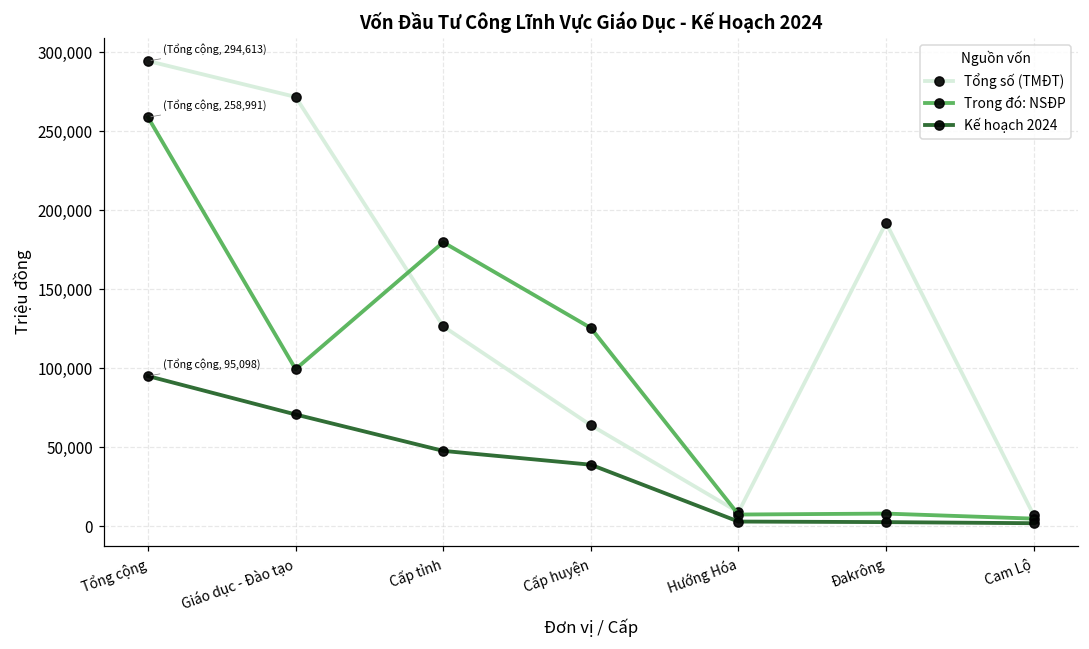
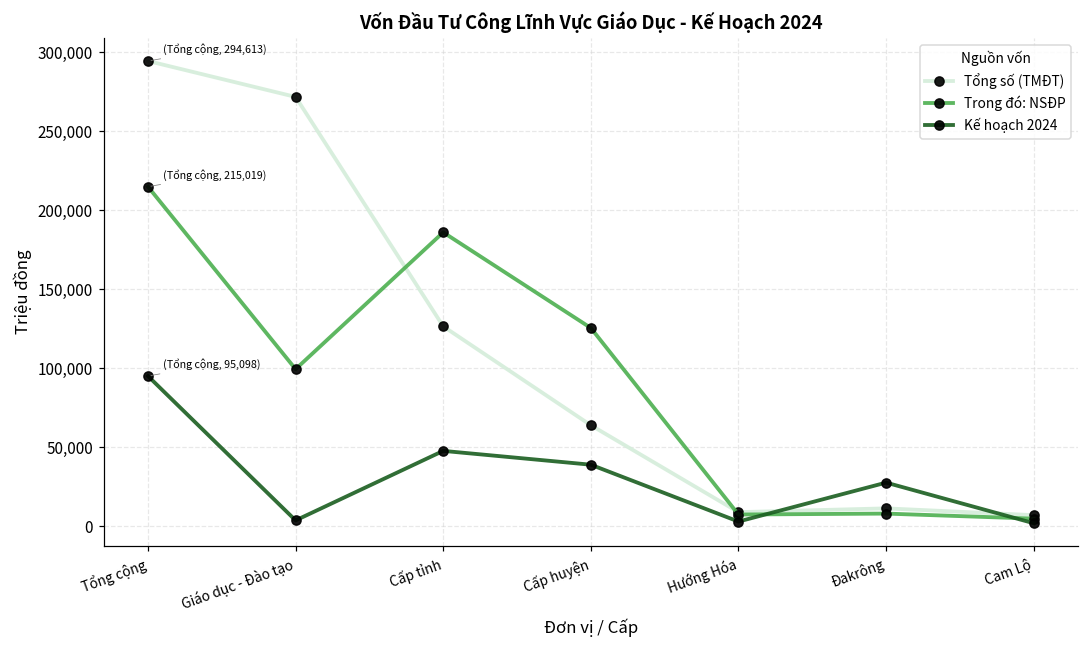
Trong đó: NSĐP, Tổng cộng: 258,991 -> 215,019
Kế hoạch 2024, Giáo dục - Đào tạo: 71,000 -> 4,000
Trong đó: NSĐP, Cấp tỉnh: 180,000 -> 186,000
Tổng số (TMĐT), Đakrông: 192,000 -> 11,000
Kế hoạch 2024, Đakrông: 3,000 -> 28,000
